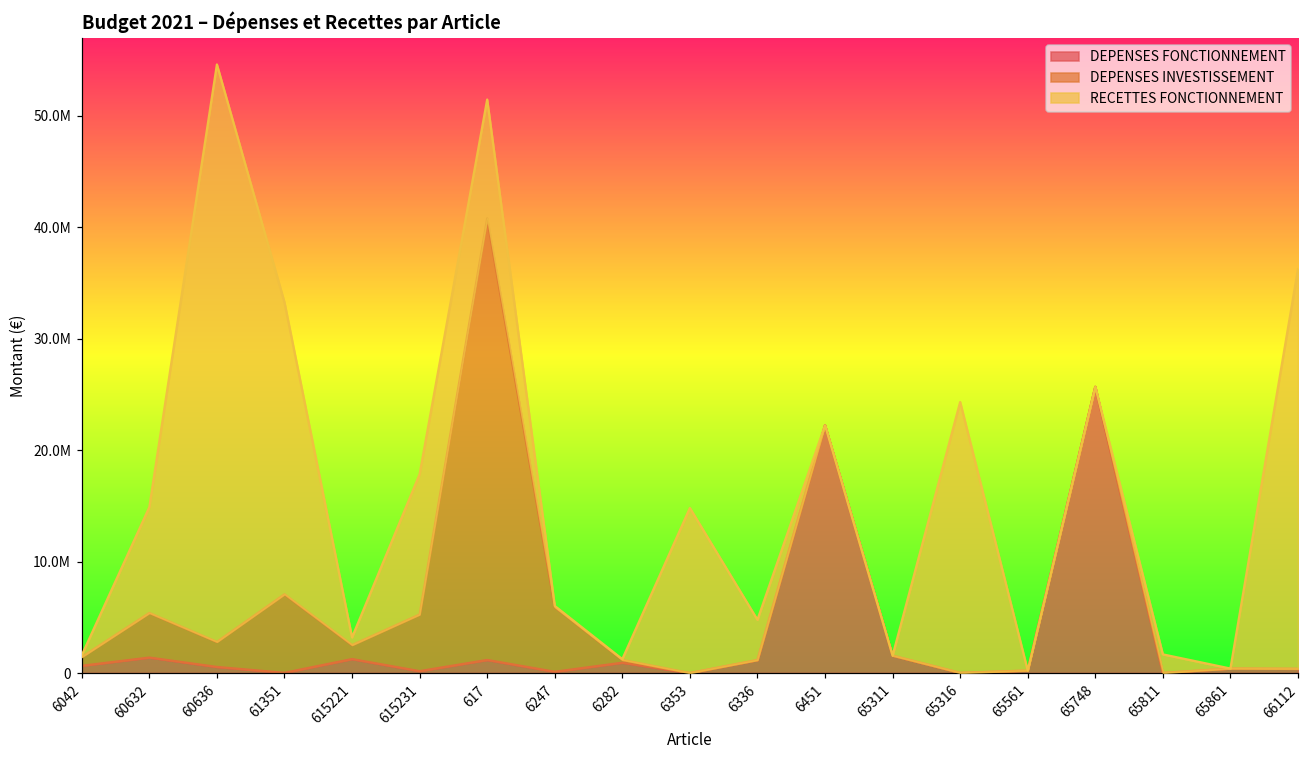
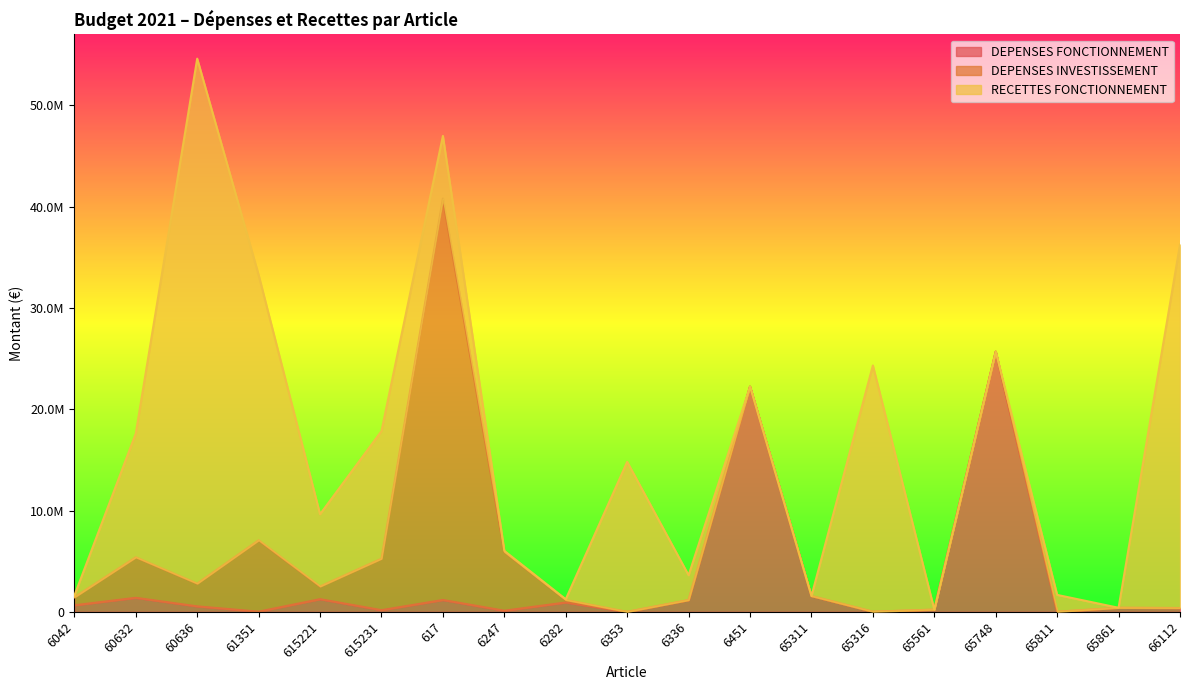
RECETTES FONCTIONNEMENT, 60632: 9500000 -> 12200000
RECETTES FONCTIONNEMENT, 615221: 700000 -> 7100000
RECETTES FONCTIONNEMENT, 617: 10700000 -> 6200000
RECETTES FONCTIONNEMENT, 6336: 3600000 -> 2500000
